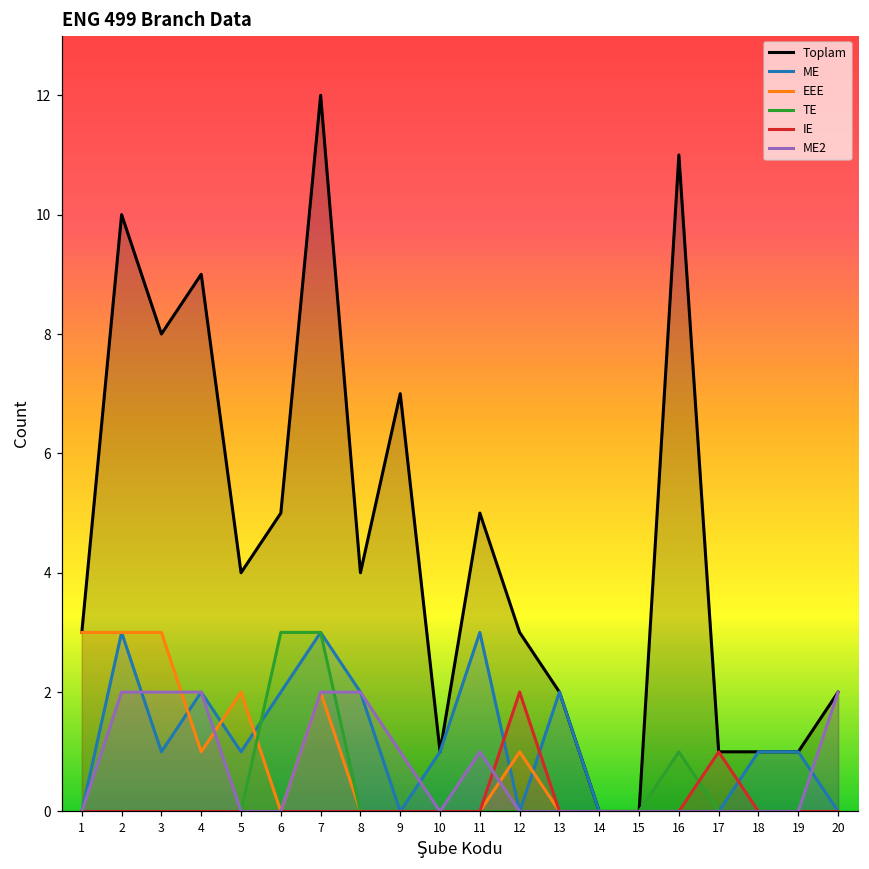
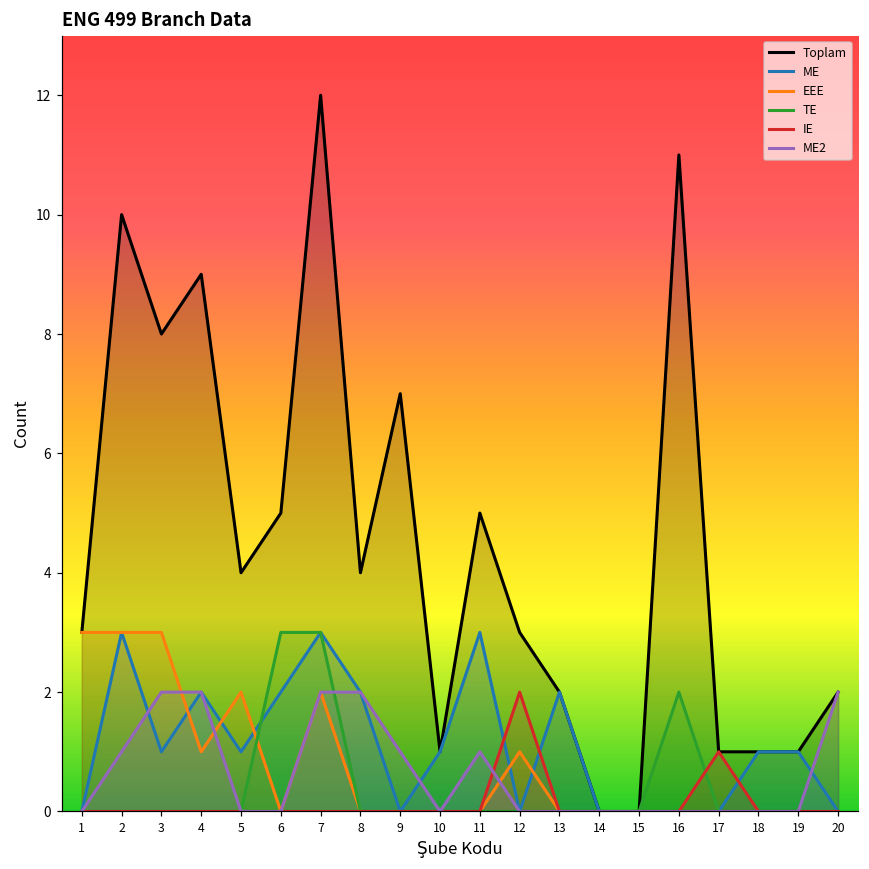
ME2, 2: 2 -> 1
TE, 16: 1 -> 2
